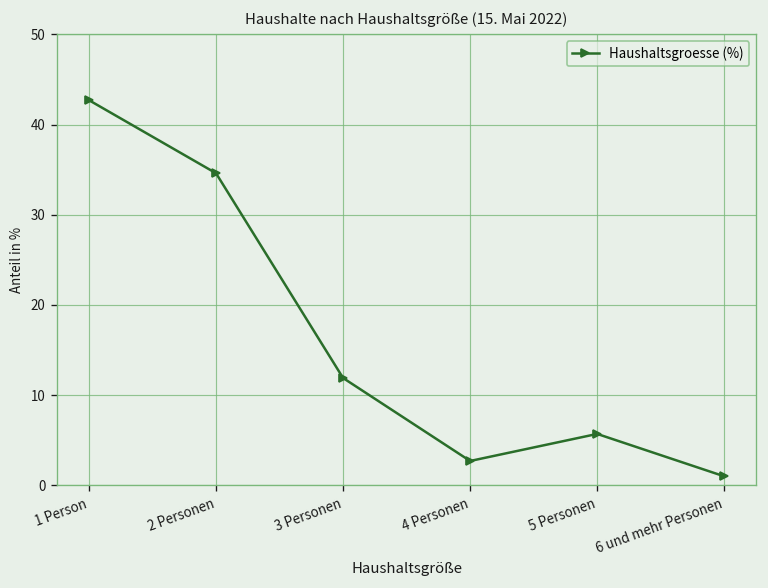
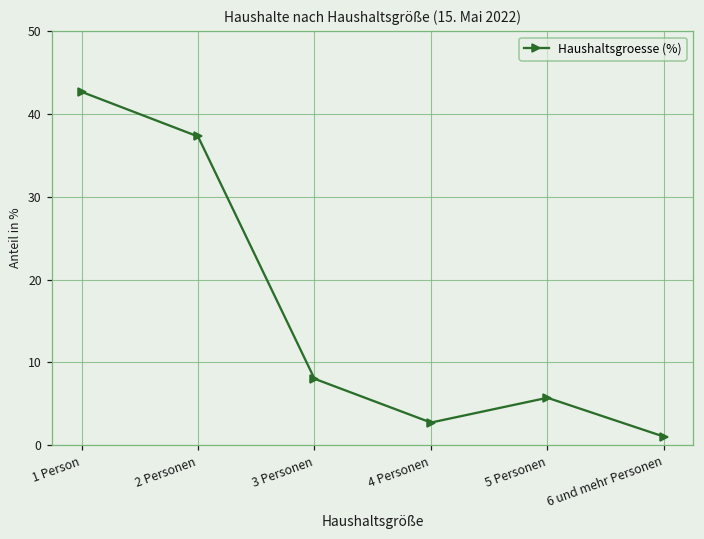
2 Personen: 35 -> 37
3 Personen: 12 -> 8
